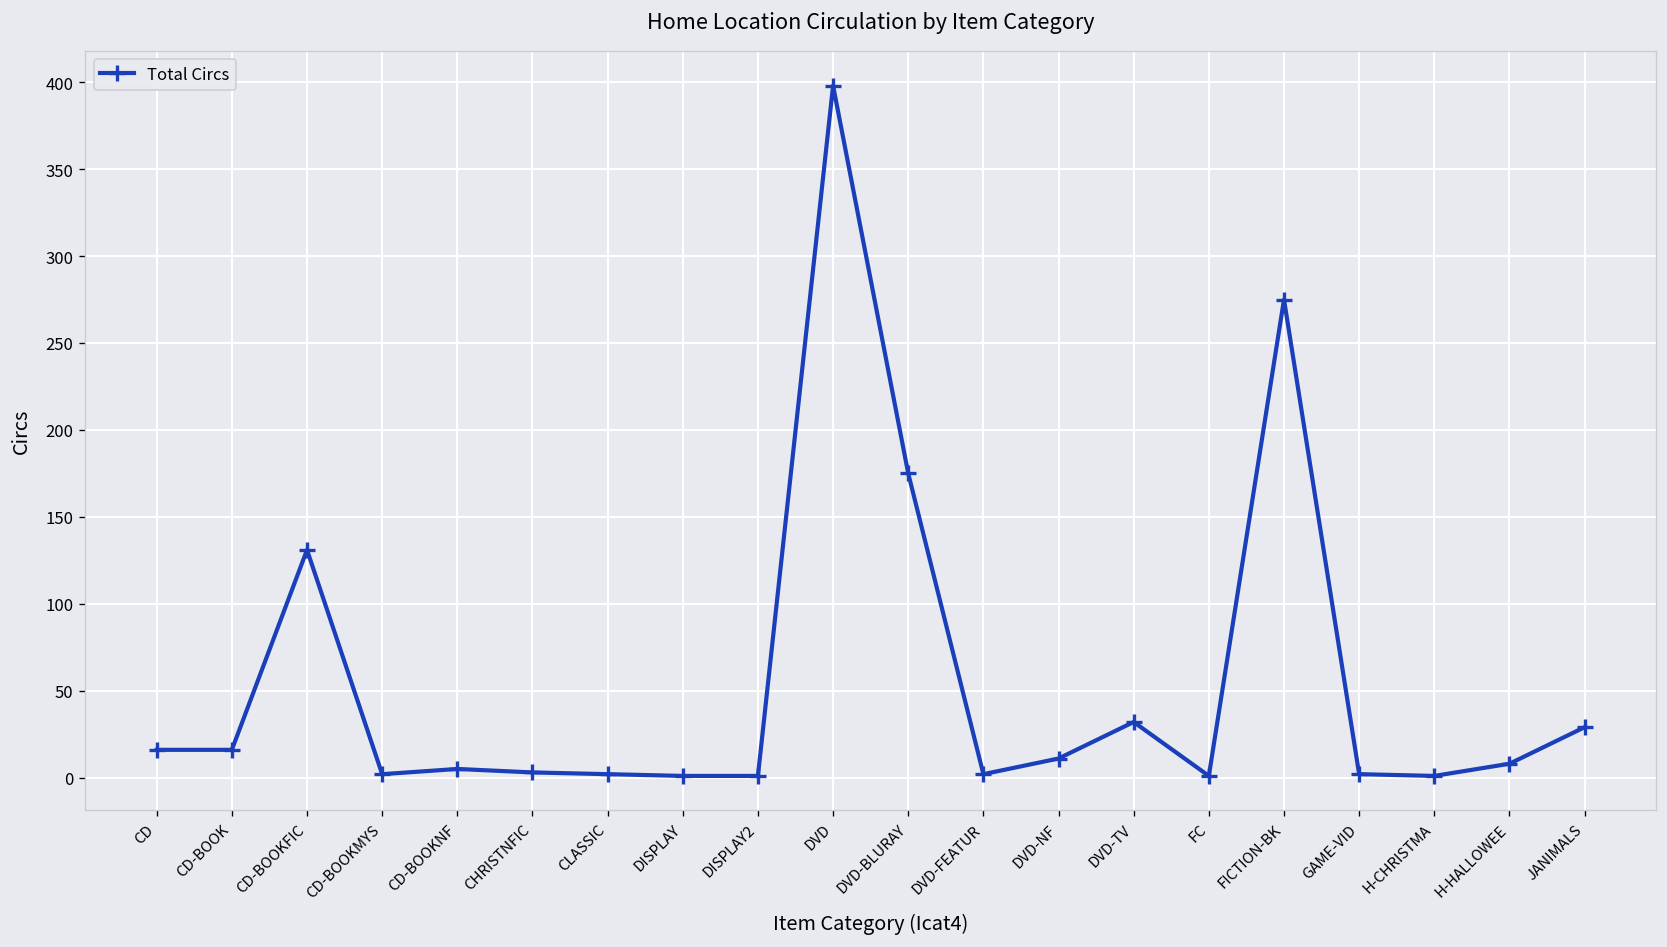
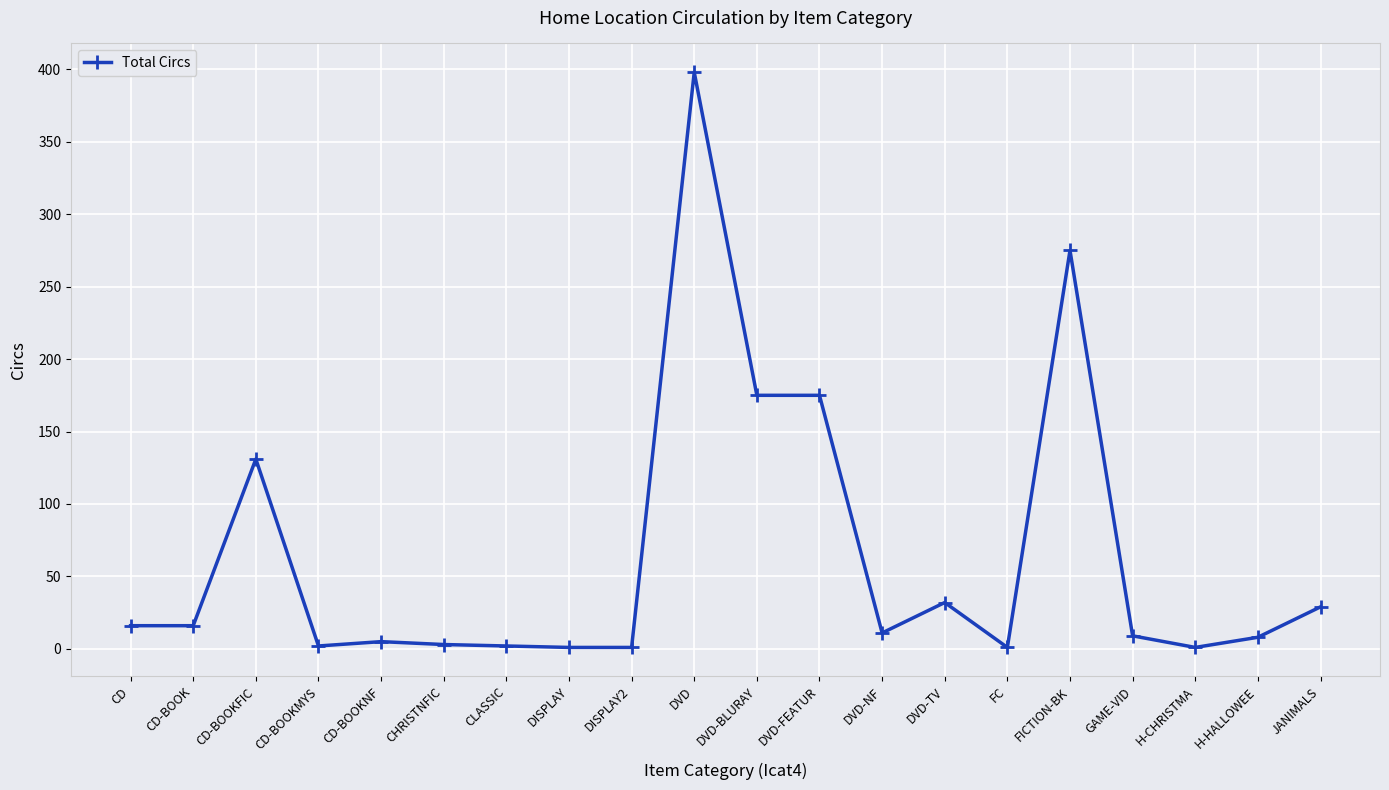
DVD-FEATUR: 2 -> 175
GAME-VID: 2 -> 9
